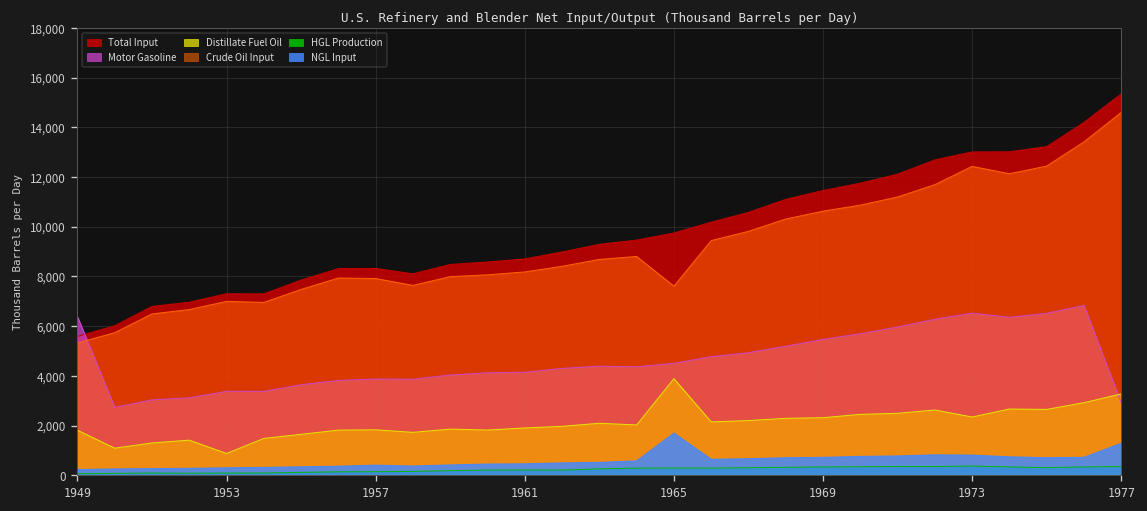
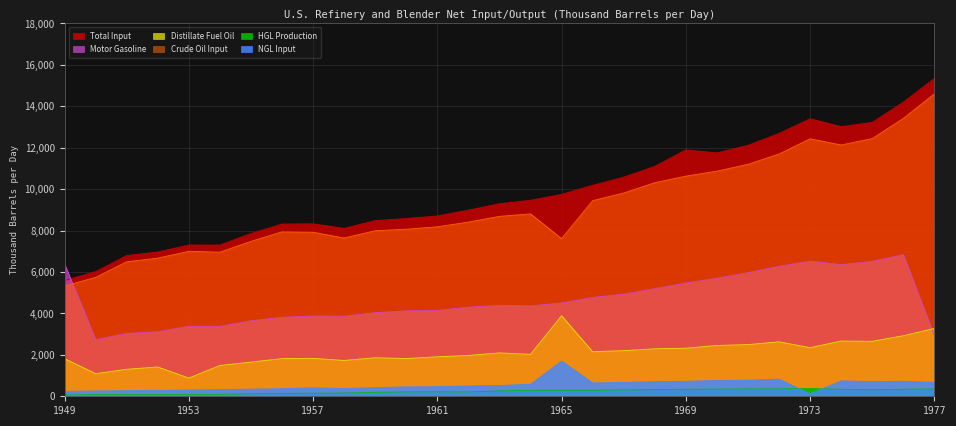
Total Input, 1969: 11,500 -> 11,900
Total Input, 1973: 13,000 -> 13,400
NGL Input, 1973: 800 -> 100
NGL Input, 1977: 1,300 -> 700
